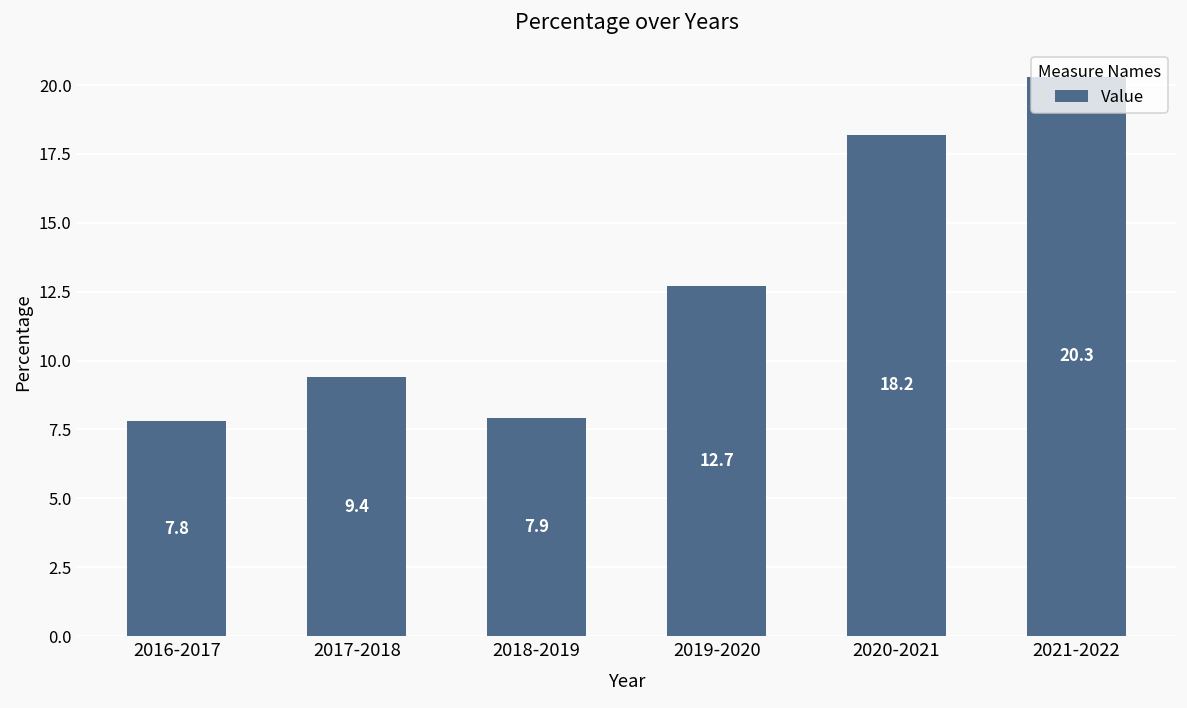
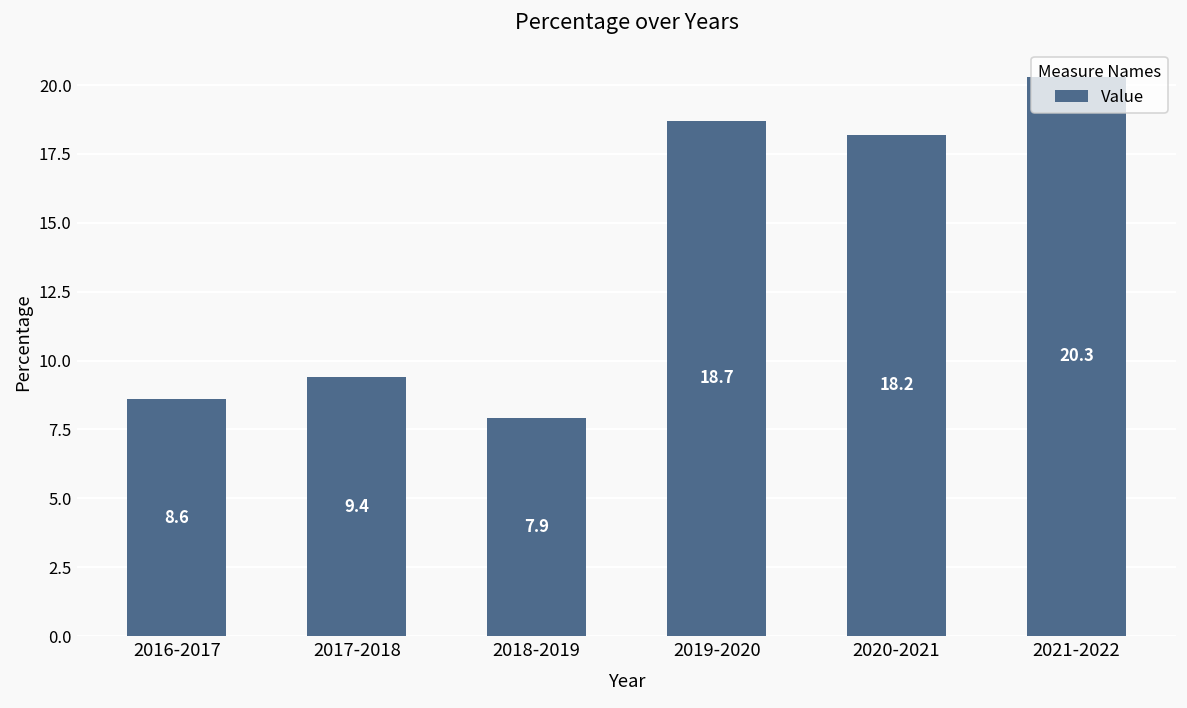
2016-2017: 7.8 -> 8.6
2019-2020: 12.7 -> 18.7
